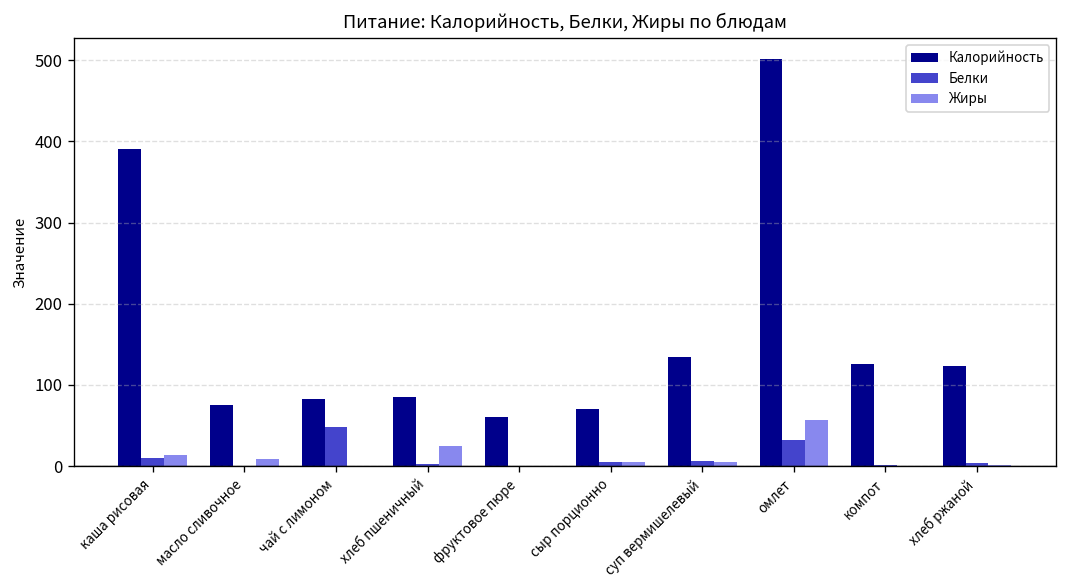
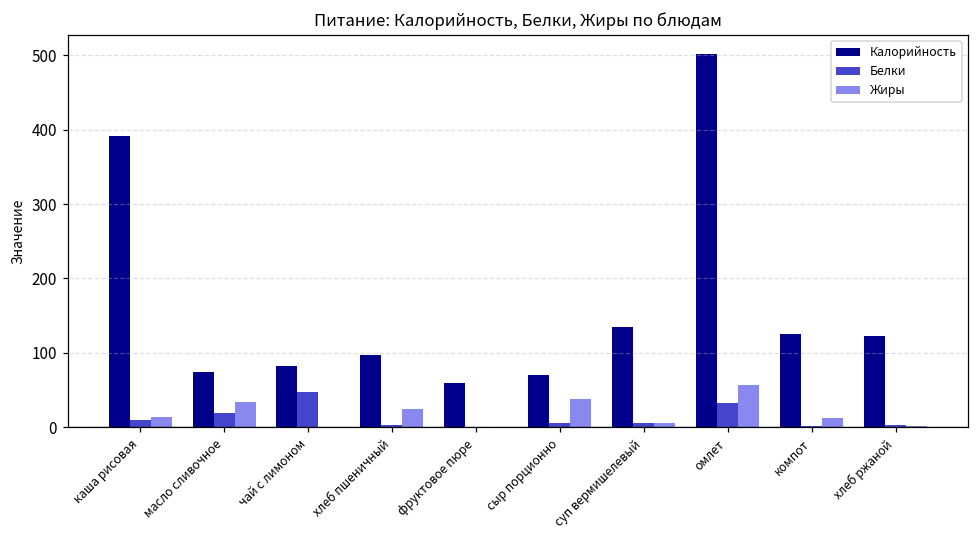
Белки, масло сливочное: 0 -> 20
Жиры, масло сливочное: 10 -> 30
Калорийность, хлеб пшеничный: 80 -> 100
Жиры, сыр порционно: 10 -> 40
Жиры, компот: 0 -> 10
